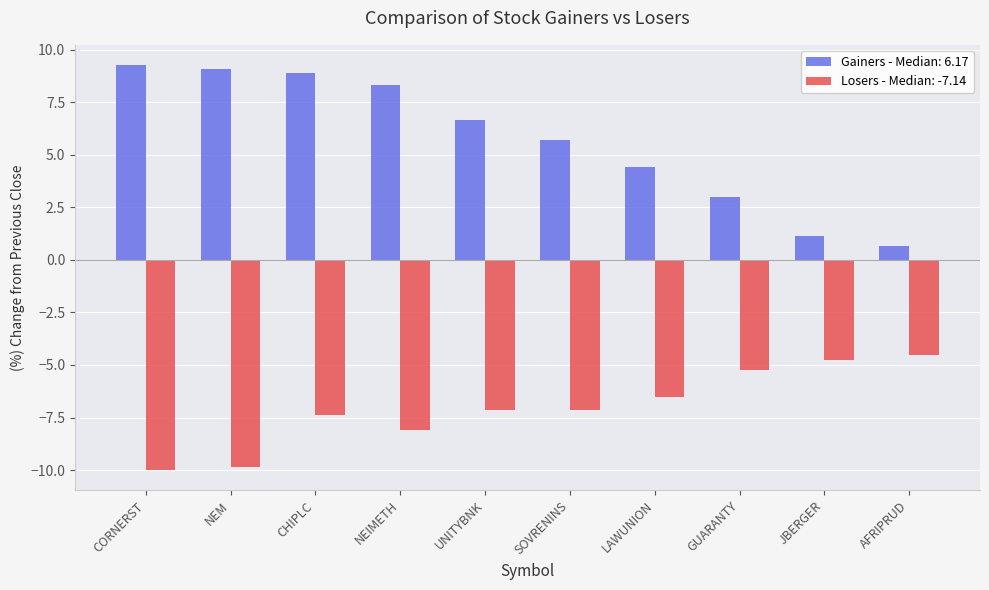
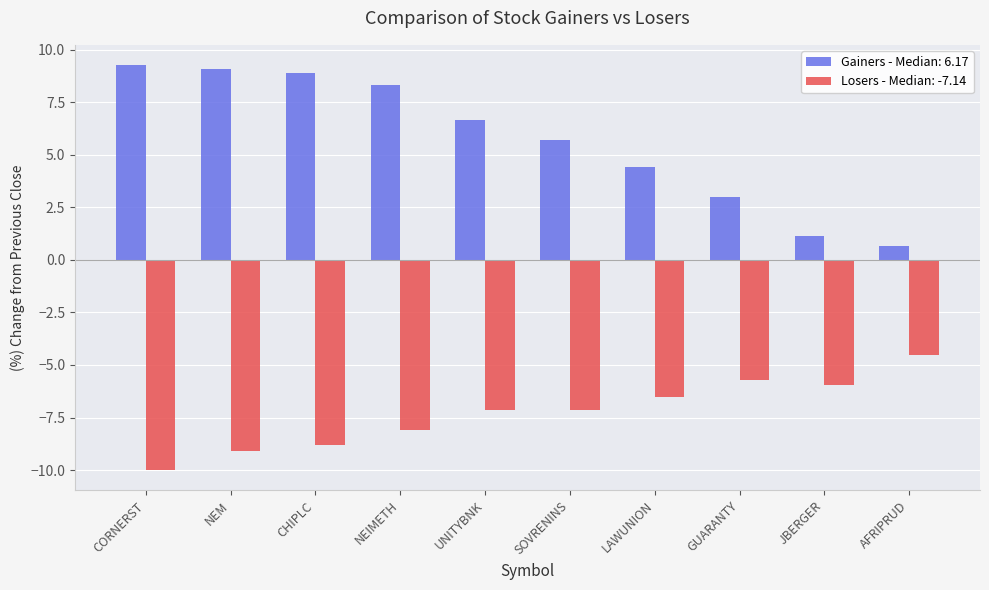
Losers - Median: -7.14, NEM: -9.8 -> -9.1
Losers - Median: -7.14, CHIPLC: -7.4 -> -8.8
Losers - Median: -7.14, GUARANTY: -5.3 -> -5.7
Losers - Median: -7.14, JBERGER: -4.8 -> -6.0
